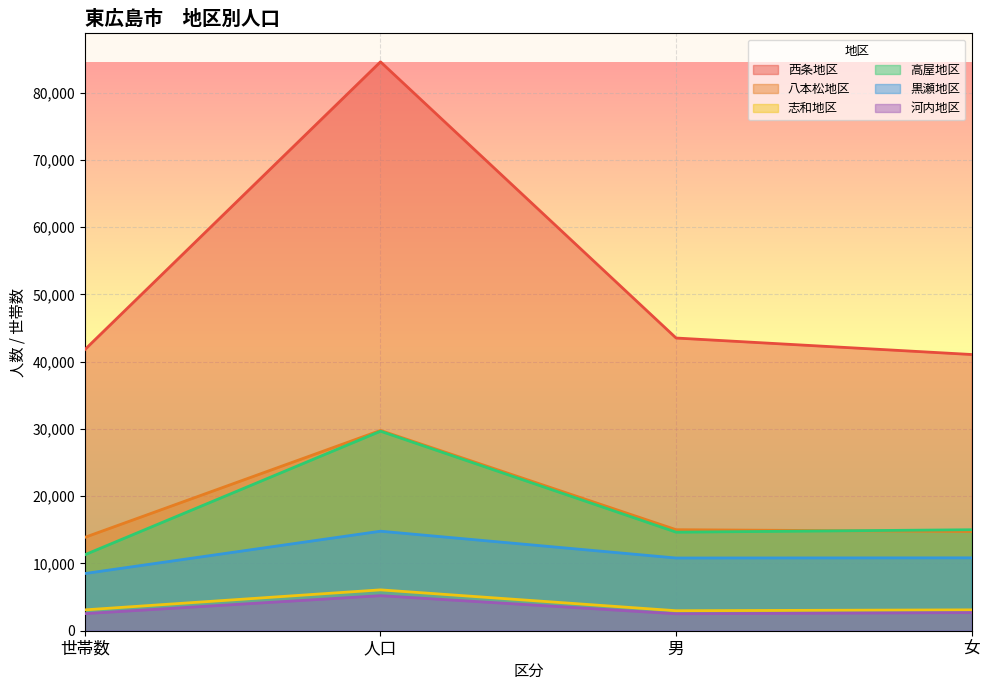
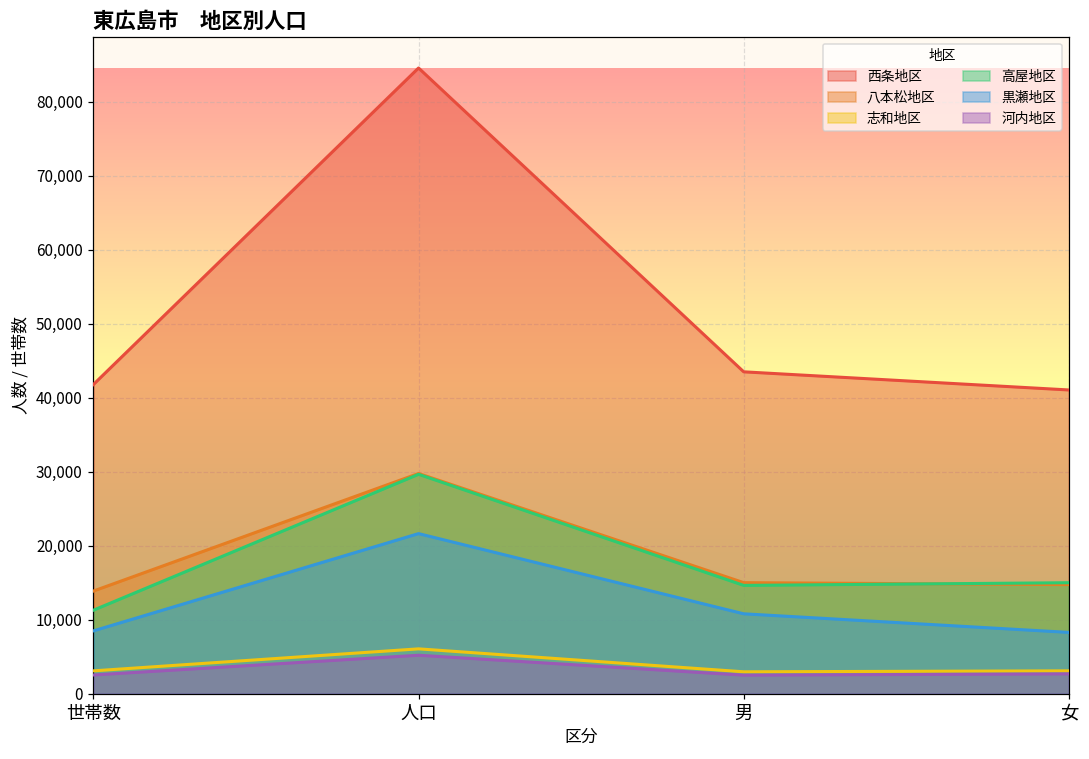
黒瀬地区, 人口: 15,000 -> 22,000
黒瀬地区, 女: 11,000 -> 8,000
